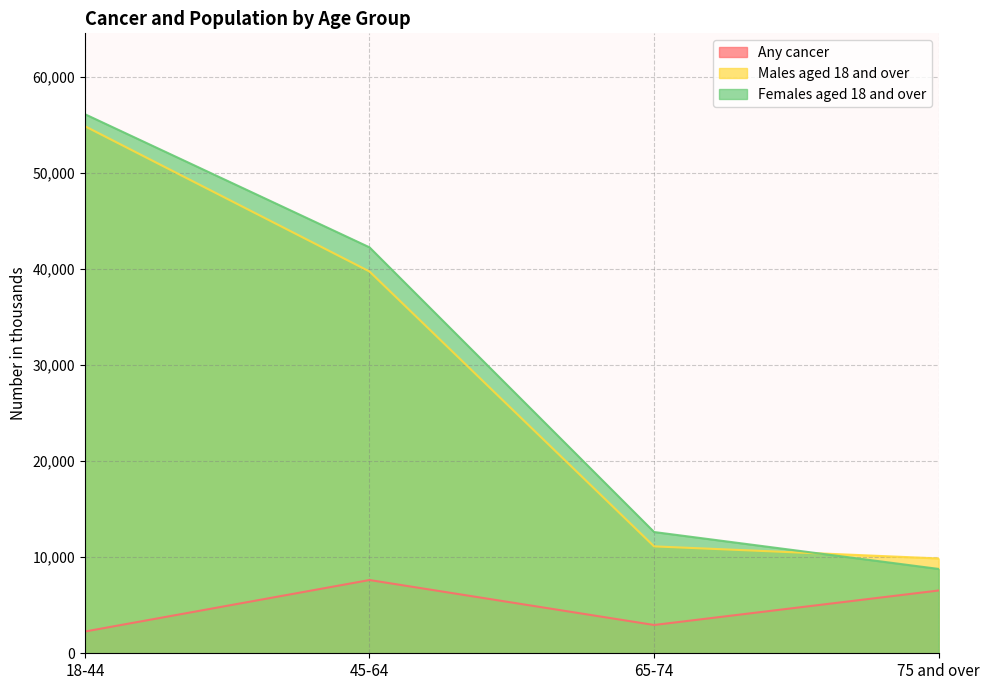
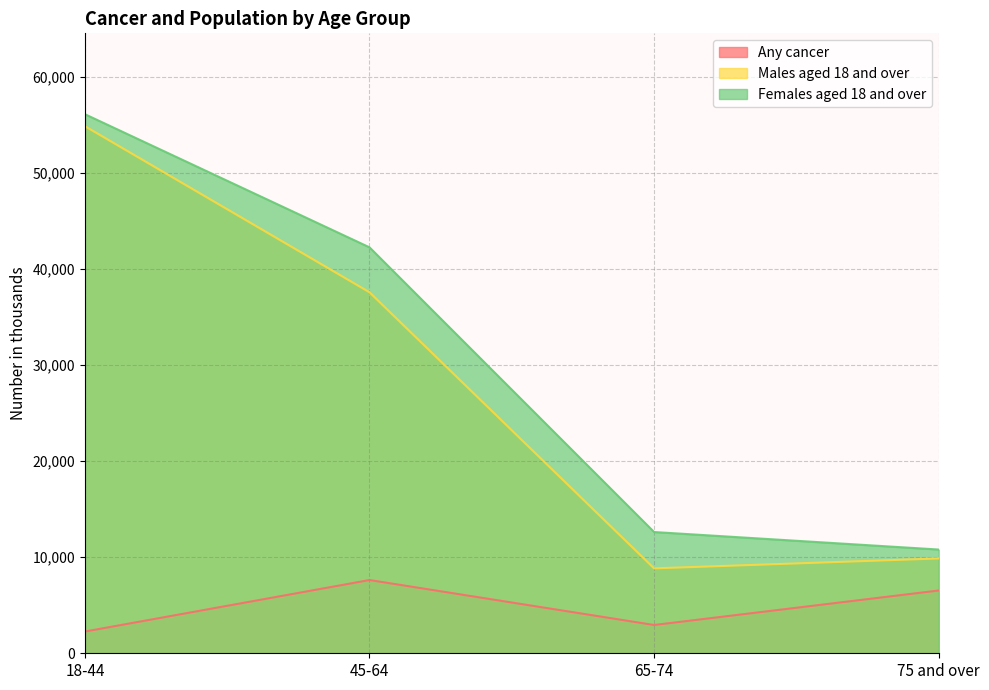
Males aged 18 and over, 45-64: 40,000 -> 38,000
Males aged 18 and over, 65-74: 11,000 -> 9,000
Females aged 18 and over, 75 and over: 9,000 -> 11,000
